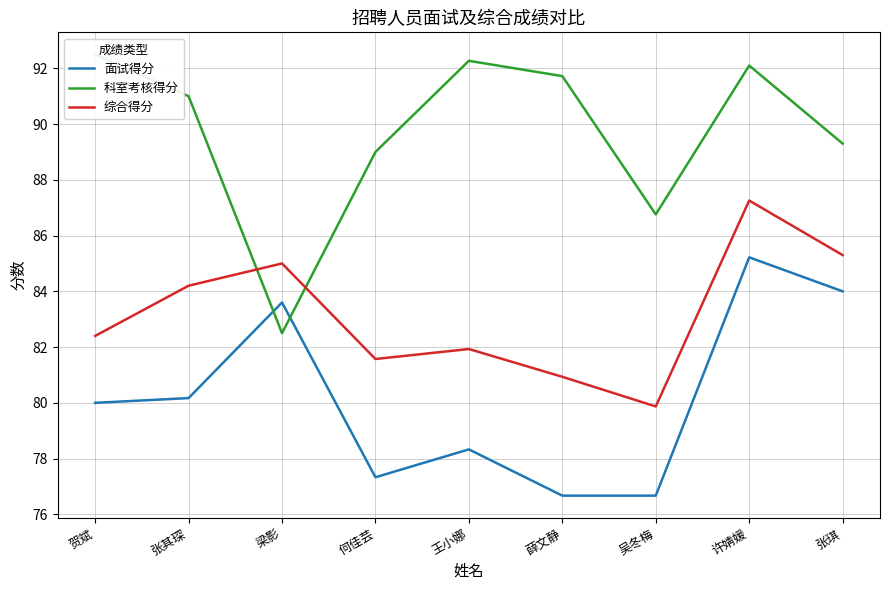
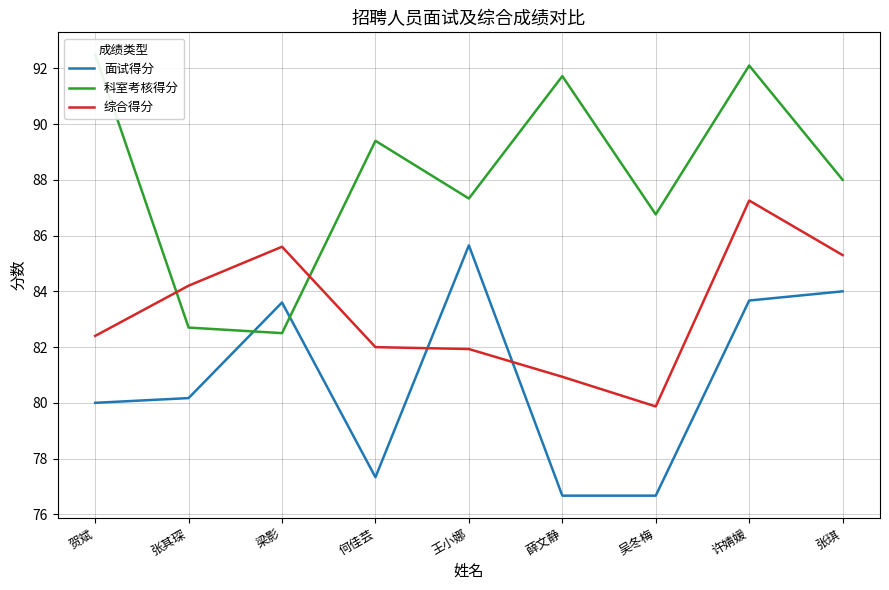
科室考核得分, 张其琛: 91.0 -> 82.7
综合得分, 梁影: 85.0 -> 85.6
科室考核得分, 何佳芸: 89.0 -> 89.4
综合得分, 何佳芸: 81.6 -> 82.0
面试得分, 王小娜: 78.3 -> 85.7
科室考核得分, 王小娜: 92.3 -> 87.3
面试得分, 许婧媛: 85.2 -> 83.7
科室考核得分, 张琪: 89.3 -> 88.0
